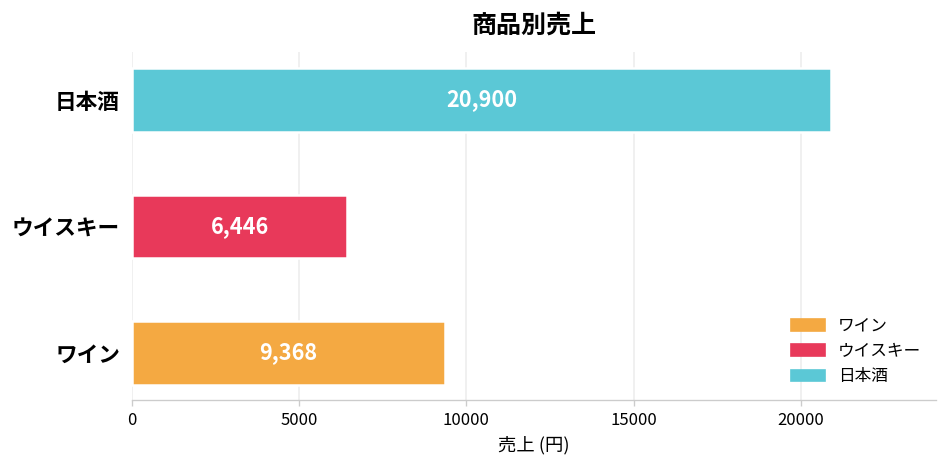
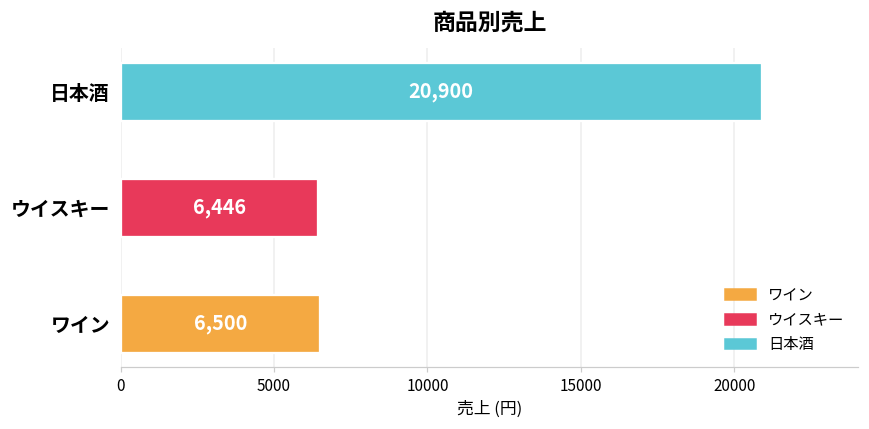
ワイン: 9,368 -> 6,500
